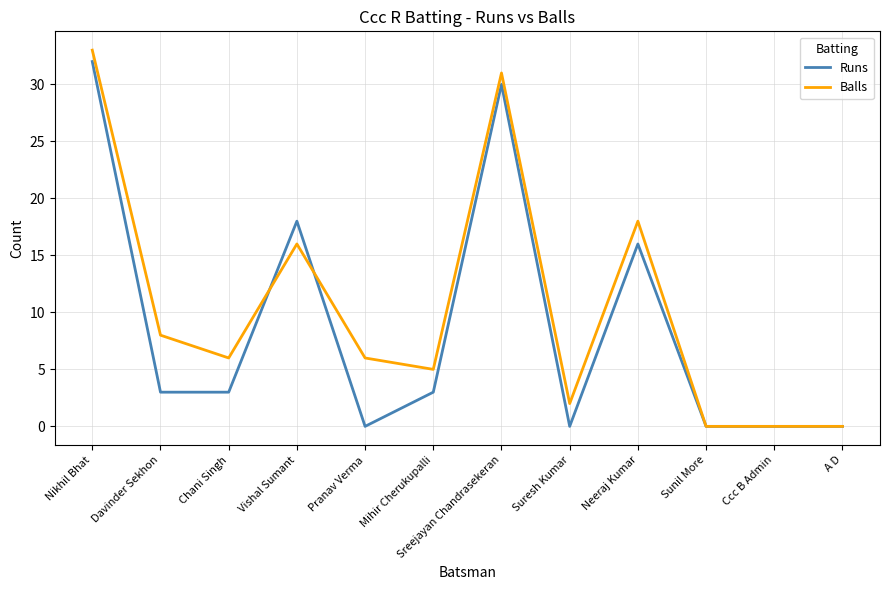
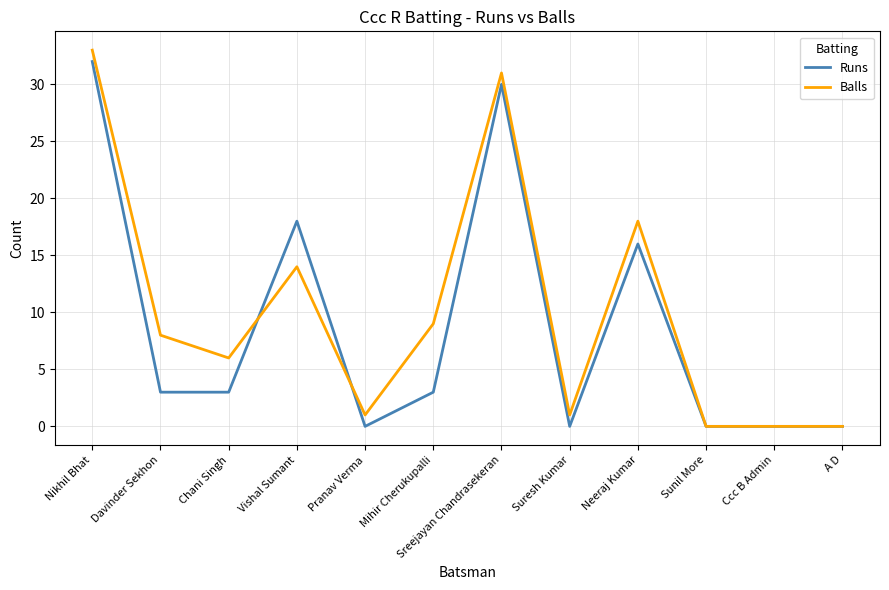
Balls, Vishal Sumant: 16 -> 14
Balls, Pranav Verma: 6 -> 1
Balls, Mihir Cherukupalli: 5 -> 9
Balls, Suresh Kumar: 2 -> 1
